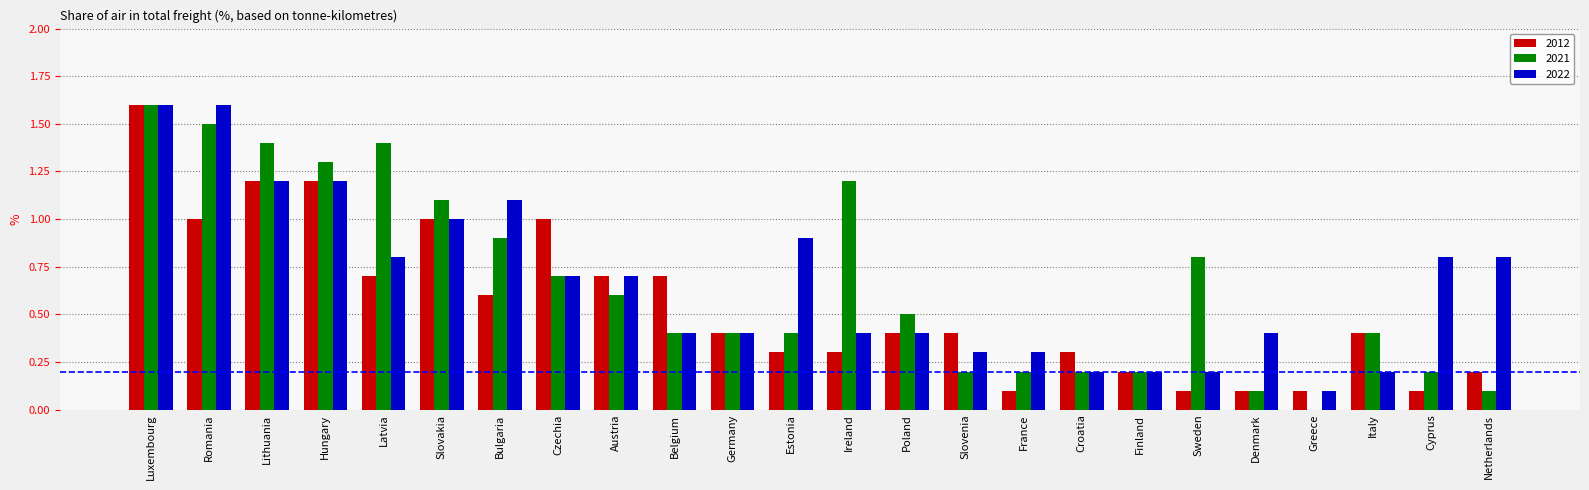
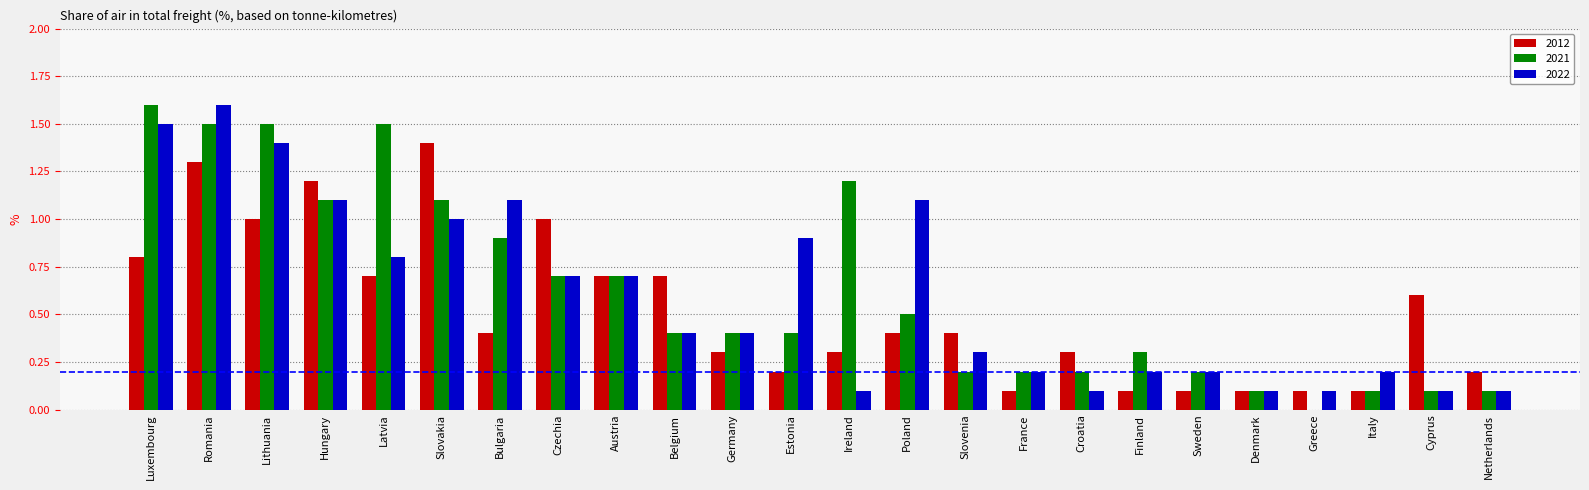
2012, Luxembourg: 1.6 -> 0.8
2022, Luxembourg: 1.6 -> 1.5
2012, Romania: 1.0 -> 1.3
2012, Lithuania: 1.2 -> 1.0
2021, Lithuania: 1.4 -> 1.5
2022, Lithuania: 1.2 -> 1.4
2021, Hungary: 1.3 -> 1.1
2022, Hungary: 1.2 -> 1.1
2021, Latvia: 1.4 -> 1.5
2012, Slovakia: 1.0 -> 1.4
2012, Bulgaria: 0.6 -> 0.4
2021, Austria: 0.6 -> 0.7
2012, Germany: 0.4 -> 0.3
2012, Estonia: 0.3 -> 0.2
2022, Ireland: 0.4 -> 0.1
2022, Poland: 0.4 -> 1.1
2022, France: 0.3 -> 0.2
2022, Croatia: 0.2 -> 0.1
2012, Finland: 0.2 -> 0.1
2021, Finland: 0.2 -> 0.3
2021, Sweden: 0.8 -> 0.2
2022, Denmark: 0.4 -> 0.1
2012, Italy: 0.4 -> 0.1
2021, Italy: 0.4 -> 0.1
2012, Cyprus: 0.1 -> 0.6
2021, Cyprus: 0.2 -> 0.1
2022, Cyprus: 0.8 -> 0.1
2022, Netherlands: 0.8 -> 0.1
